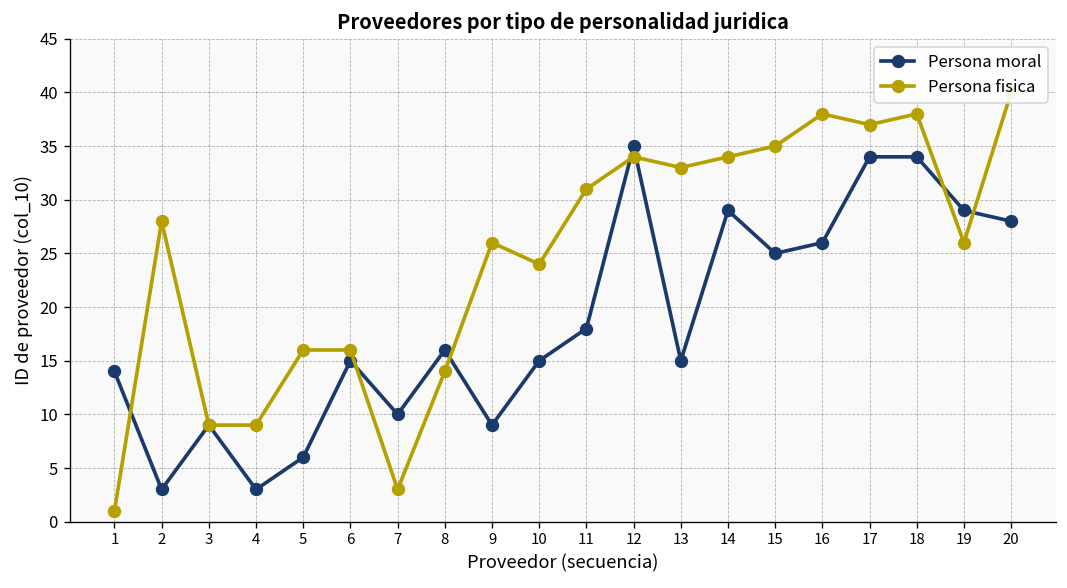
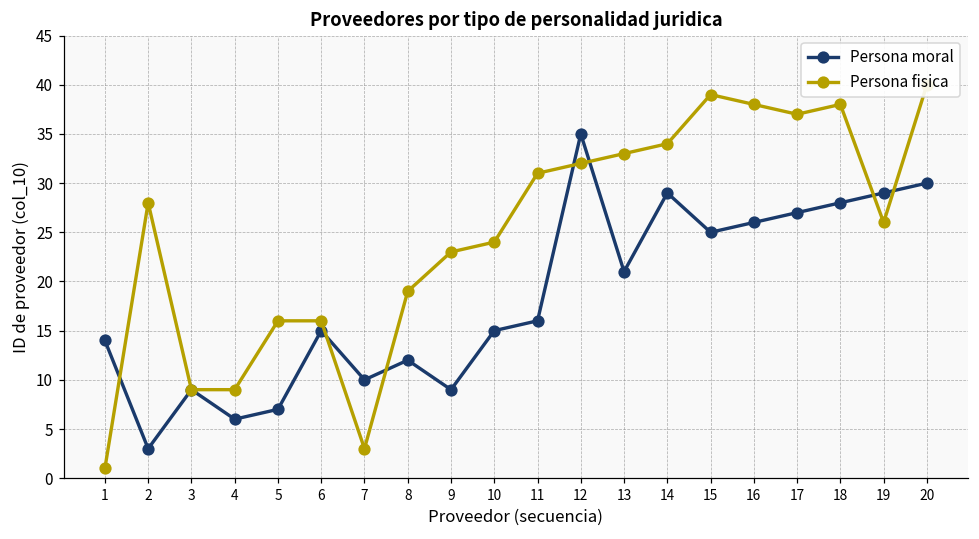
Persona moral, 4: 3 -> 6
Persona moral, 5: 6 -> 7
Persona moral, 8: 16 -> 12
Persona fisica, 8: 14 -> 19
Persona fisica, 9: 26 -> 23
Persona moral, 11: 18 -> 16
Persona fisica, 12: 34 -> 32
Persona moral, 13: 15 -> 21
Persona fisica, 15: 35 -> 39
Persona moral, 17: 34 -> 27
Persona moral, 18: 34 -> 28
Persona moral, 20: 28 -> 30
